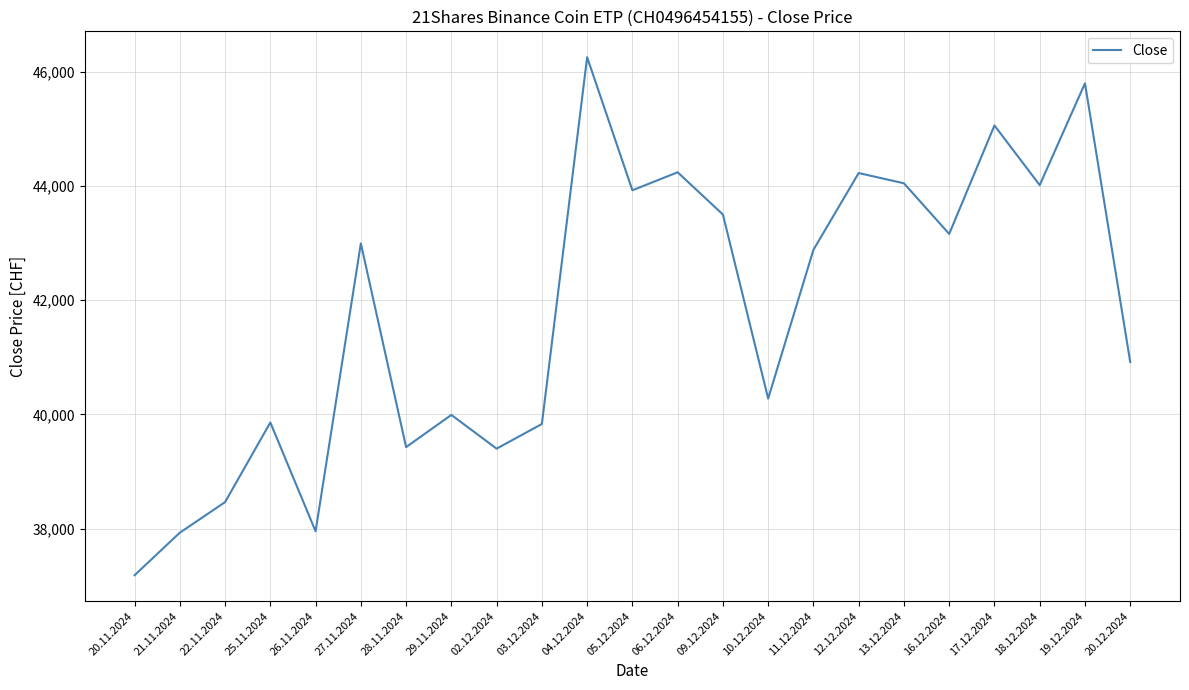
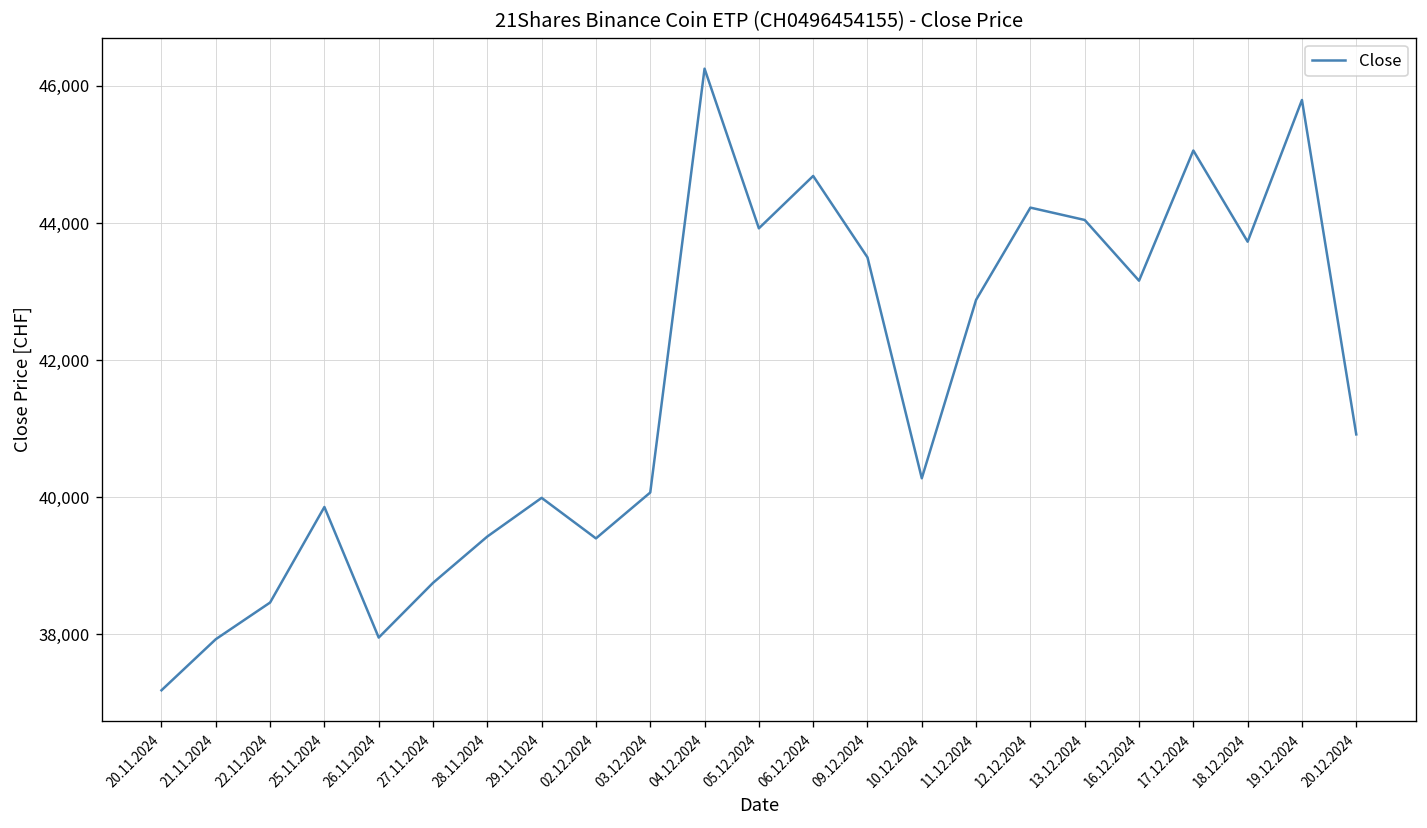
27.11.2024: 43,000 -> 38,800
03.12.2024: 39,800 -> 40,100
06.12.2024: 44,200 -> 44,700
18.12.2024: 44,000 -> 43,700
